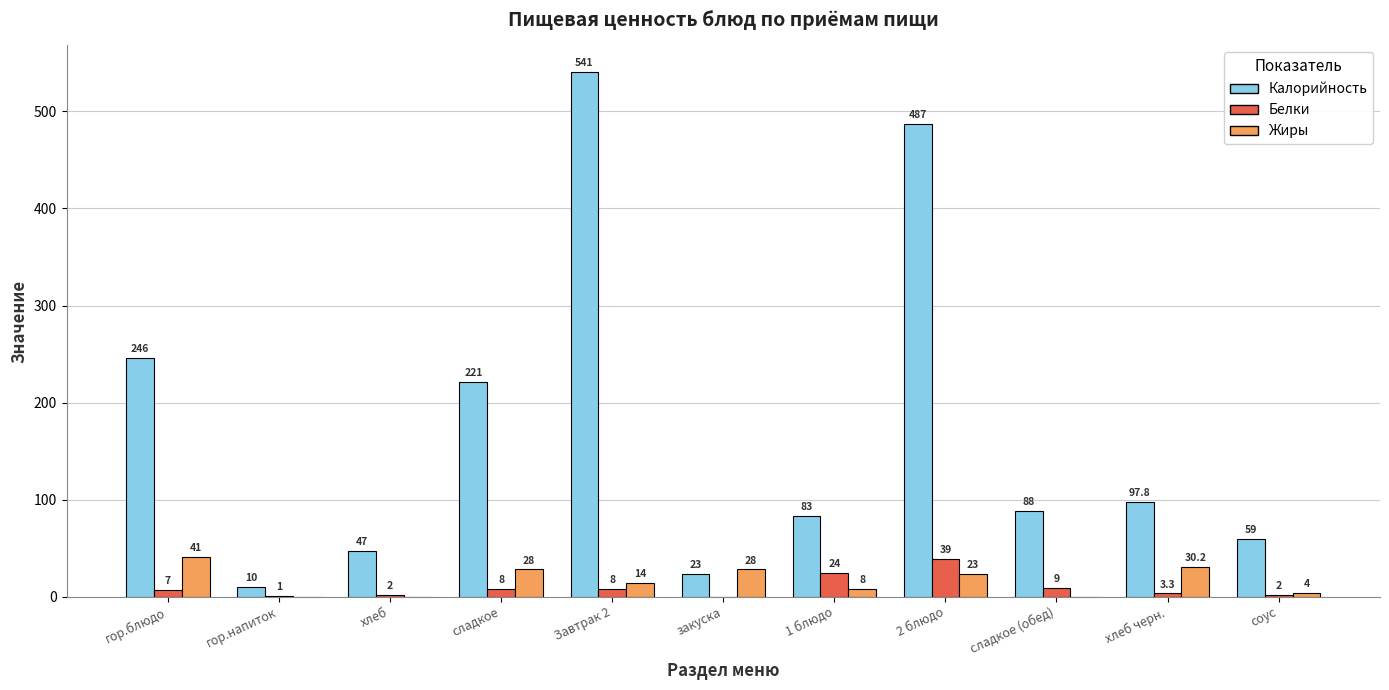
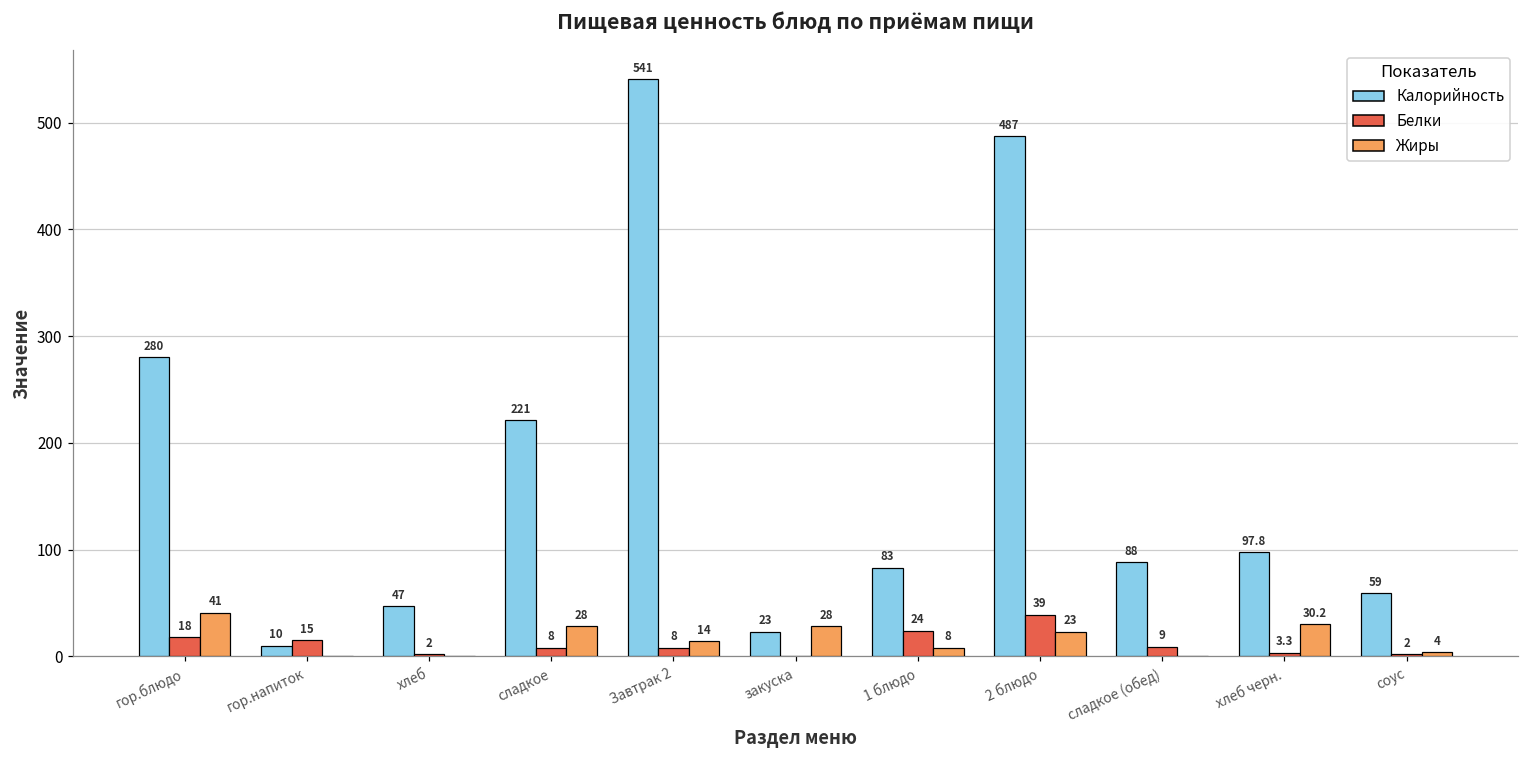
Калорийность, гор.блюдо: 246 -> 280
Белки, гор.блюдо: 7 -> 18
Белки, гор.напиток: 1 -> 15
